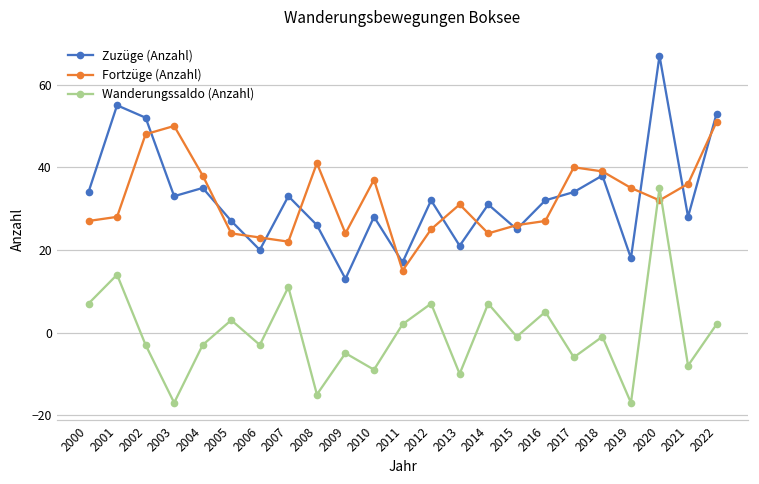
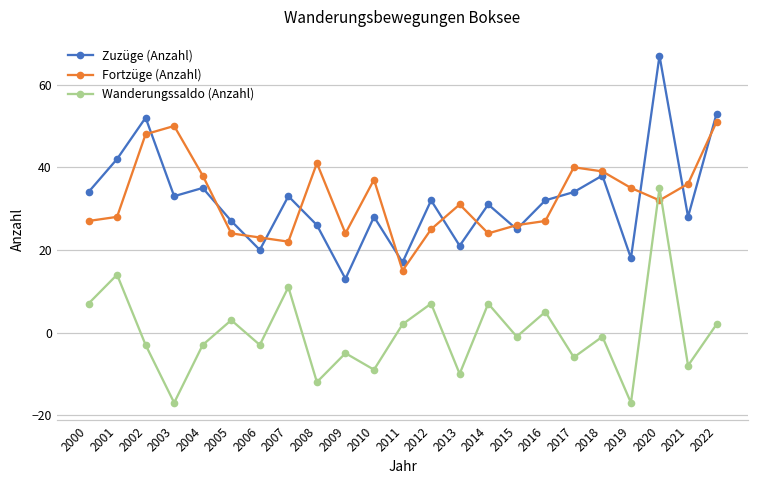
Zuzüge (Anzahl), 2001: 55 -> 42
Wanderungssaldo (Anzahl), 2008: -15 -> -12
